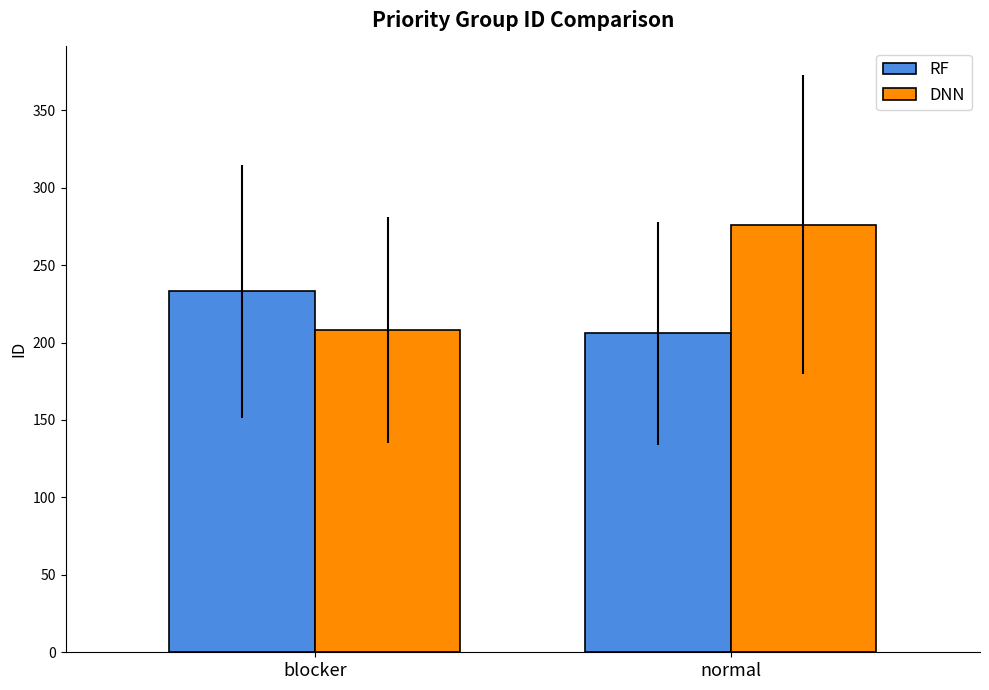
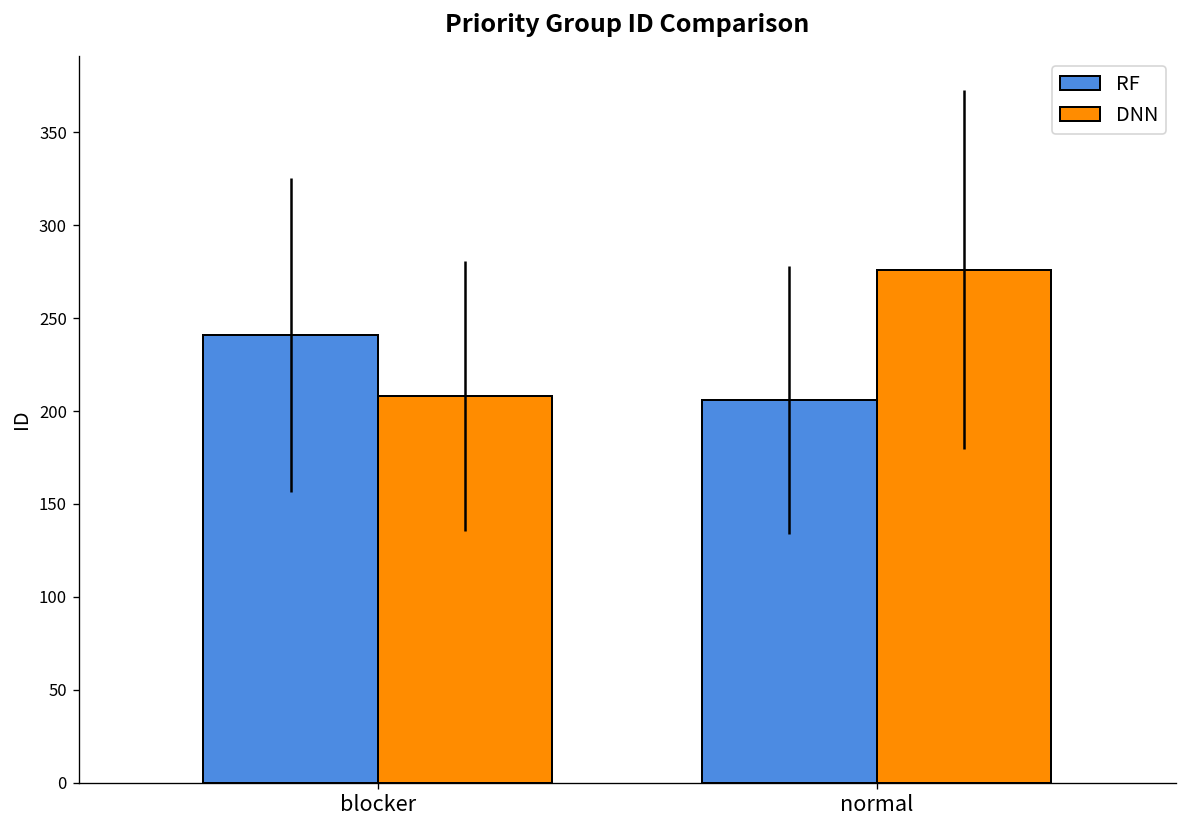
RF, blocker: 233 -> 241
